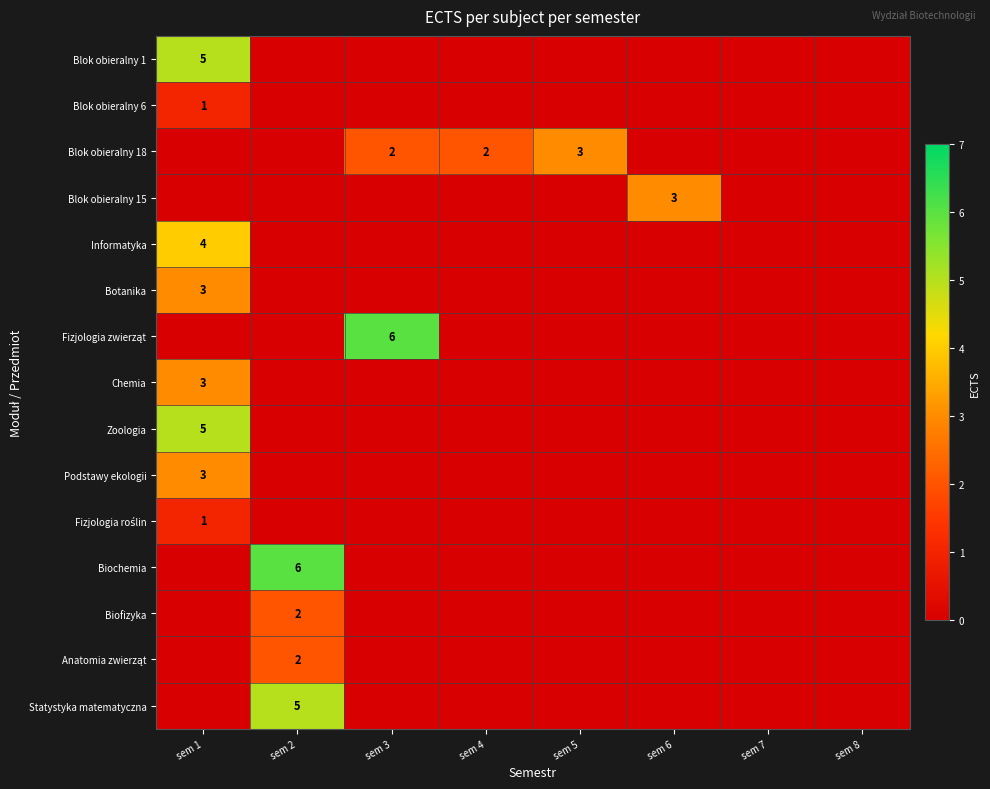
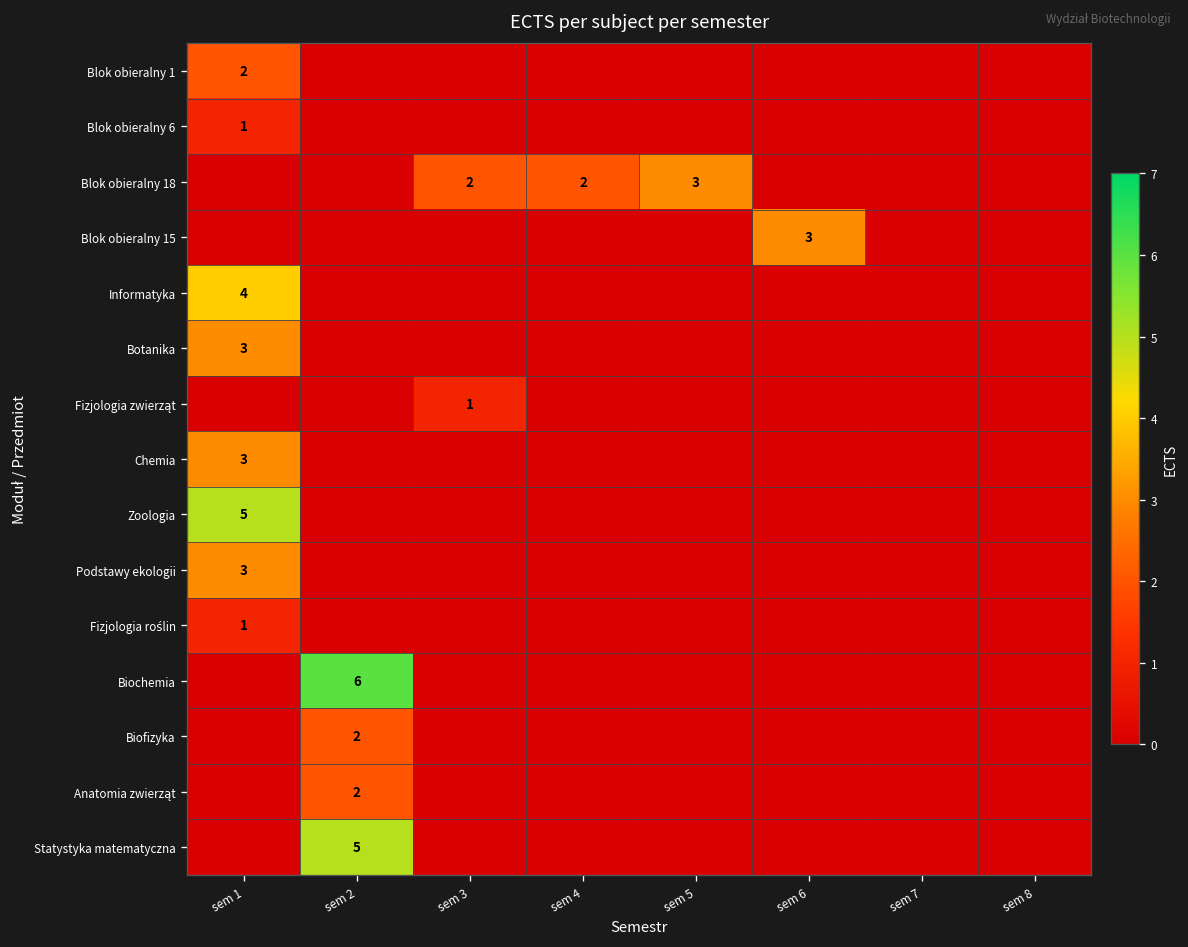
Blok obieralny 1, sem 1: 5 -> 2
Fizjologia zwierząt, sem 3: 6 -> 1
